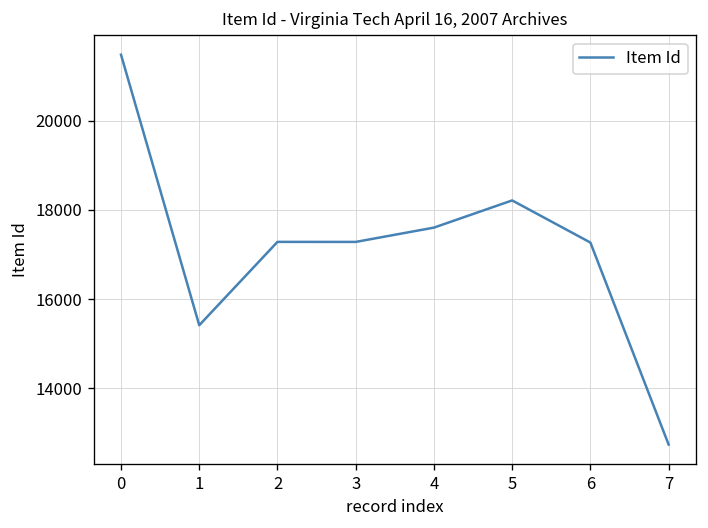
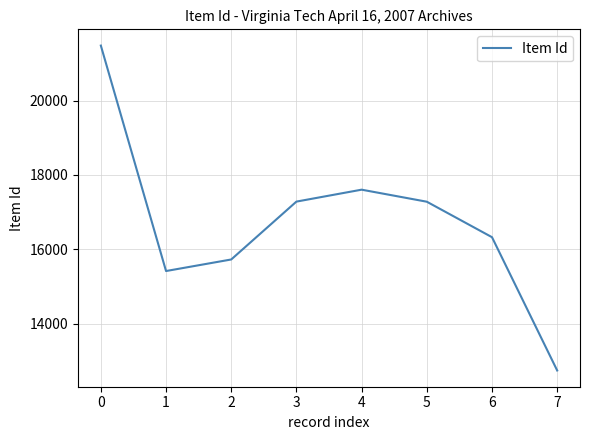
2: 17300 -> 15700
5: 18200 -> 17300
6: 17300 -> 16300
